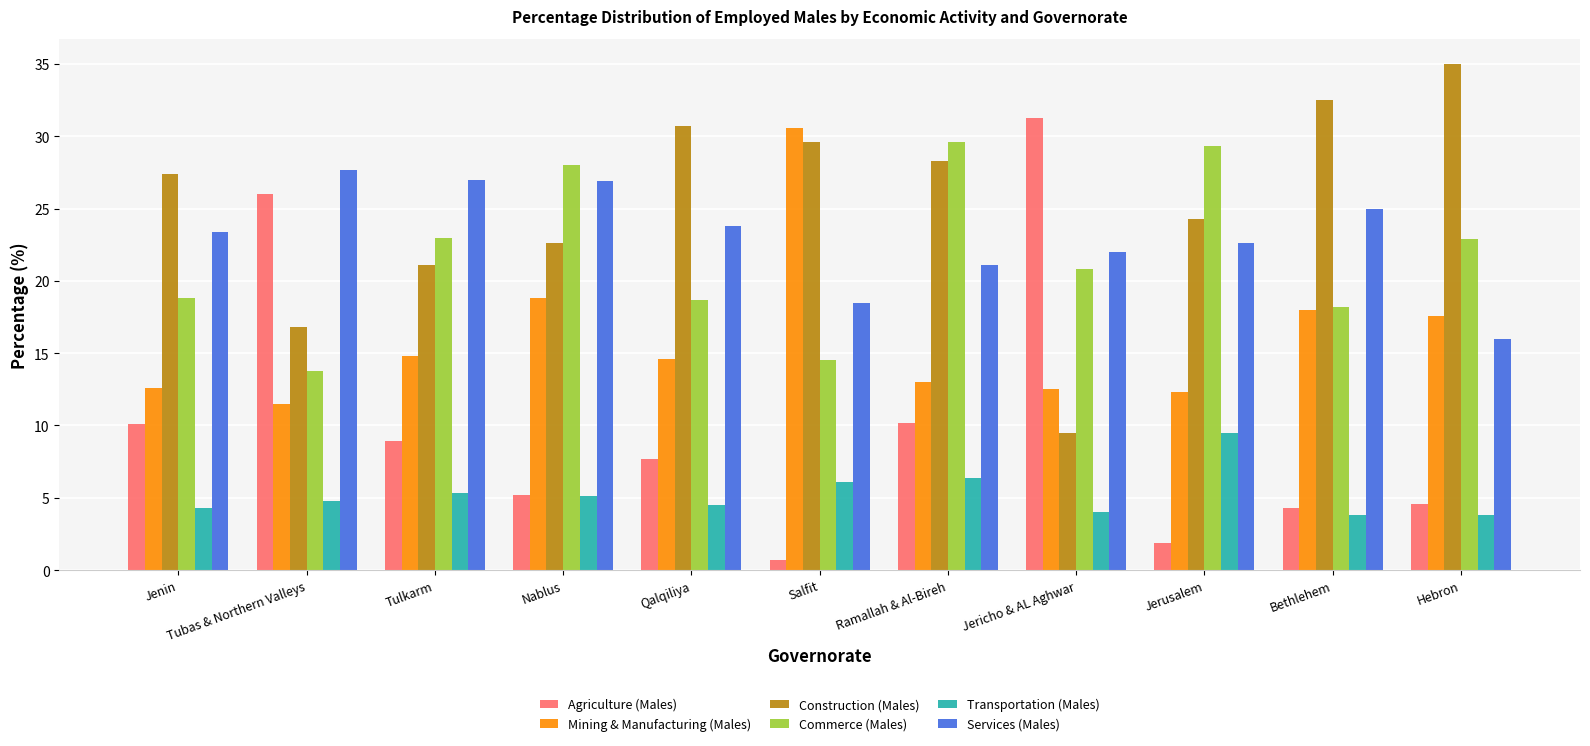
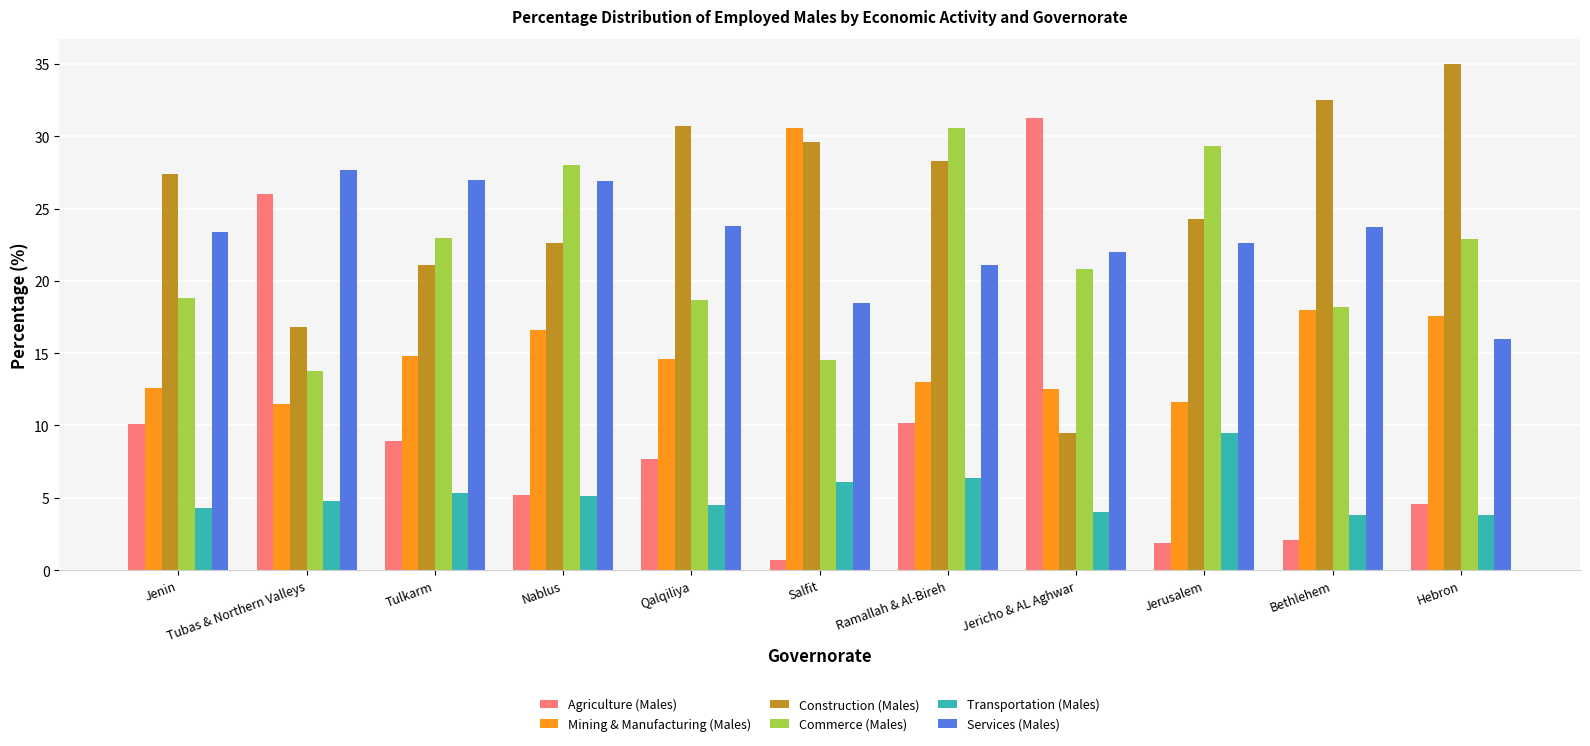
Mining & Manufacturing (Males), Nablus: 18.8 -> 16.6
Commerce (Males), Ramallah & Al-Bireh: 29.6 -> 30.6
Mining & Manufacturing (Males), Jerusalem: 12.3 -> 11.6
Agriculture (Males), Bethlehem: 4.3 -> 2.1
Services (Males), Bethlehem: 25.0 -> 23.7
